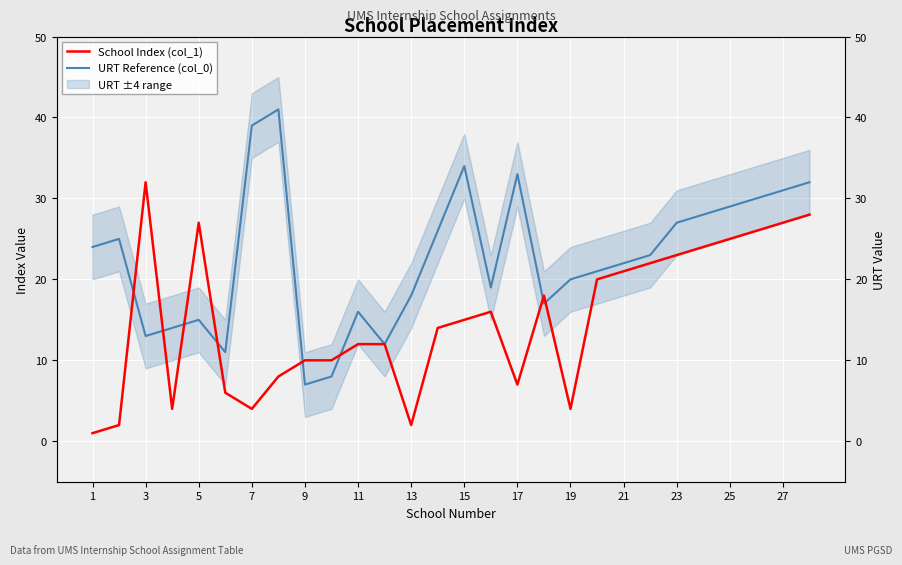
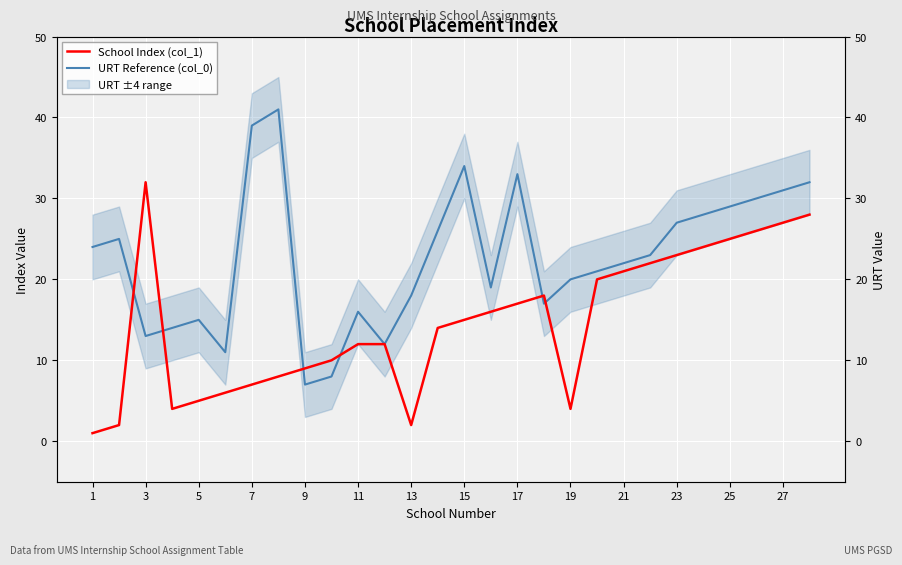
School Index (col_1), 5: 27 -> 5
School Index (col_1), 7: 4 -> 7
School Index (col_1), 9: 10 -> 9
School Index (col_1), 17: 7 -> 17
